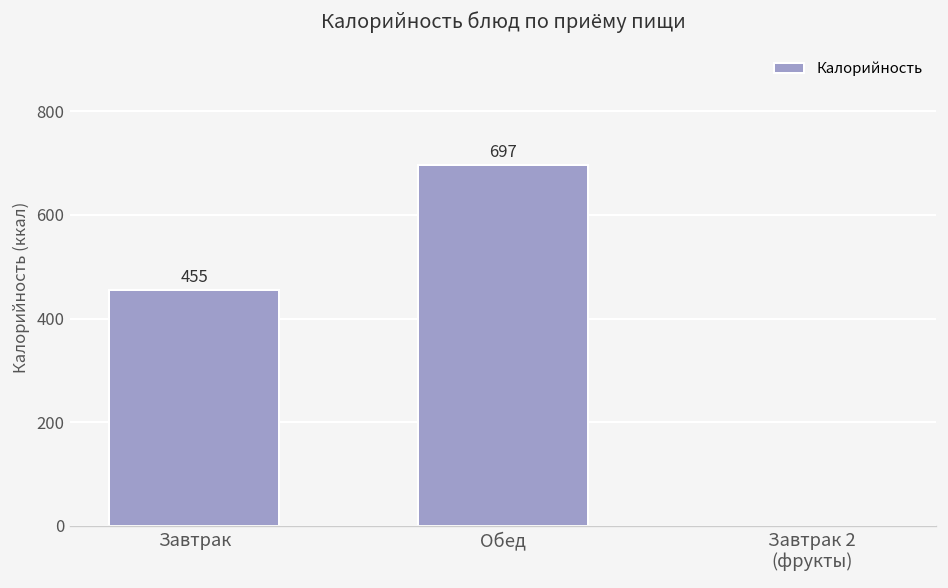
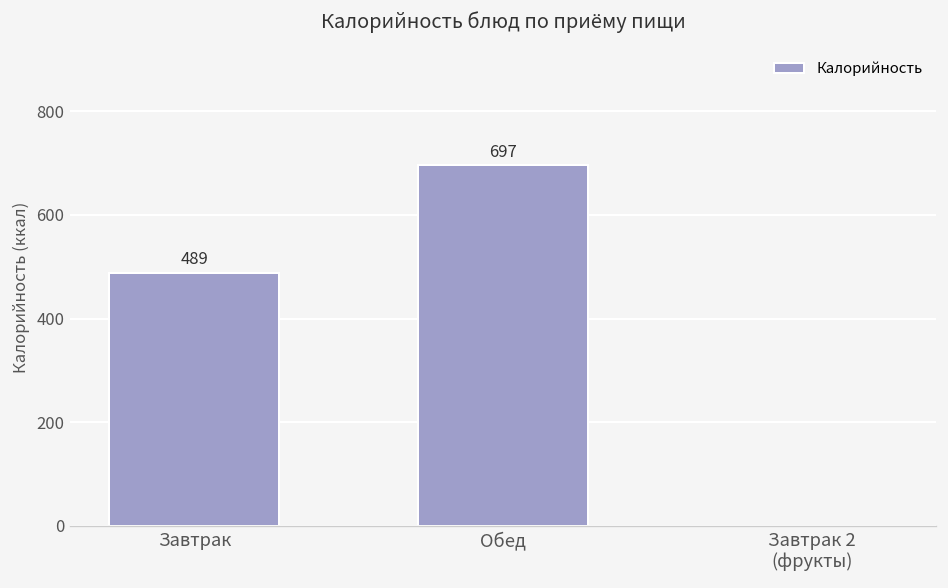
Завтрак: 455 -> 489
